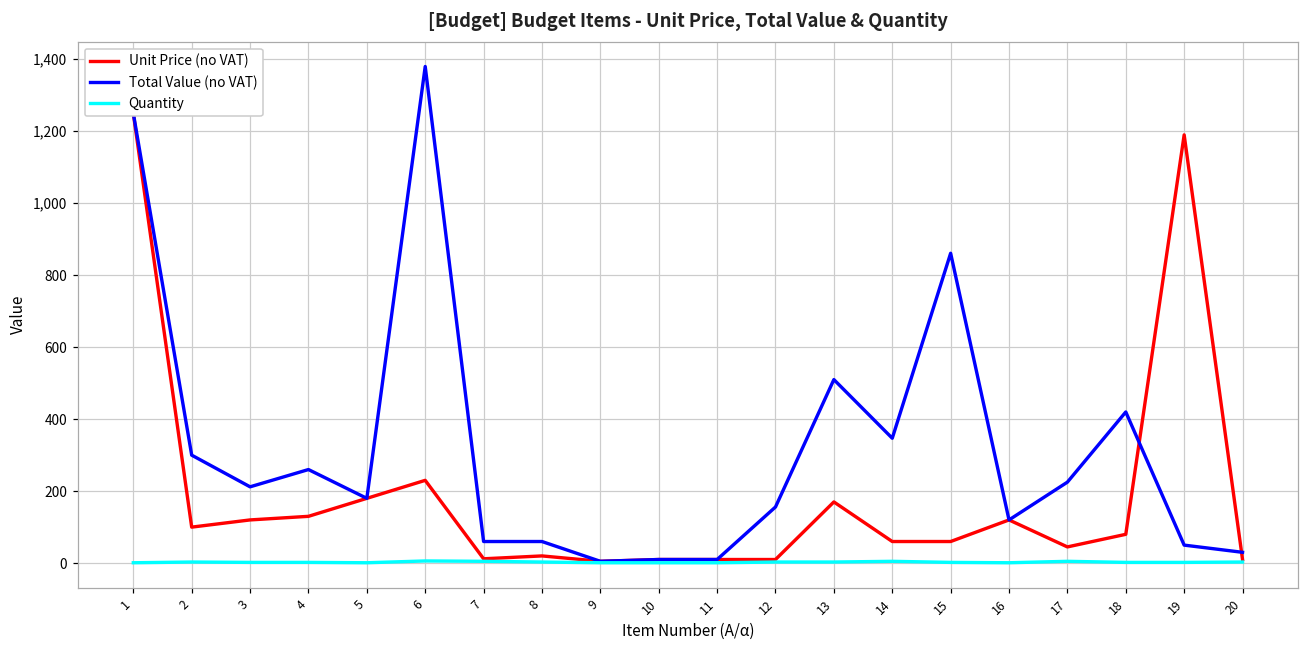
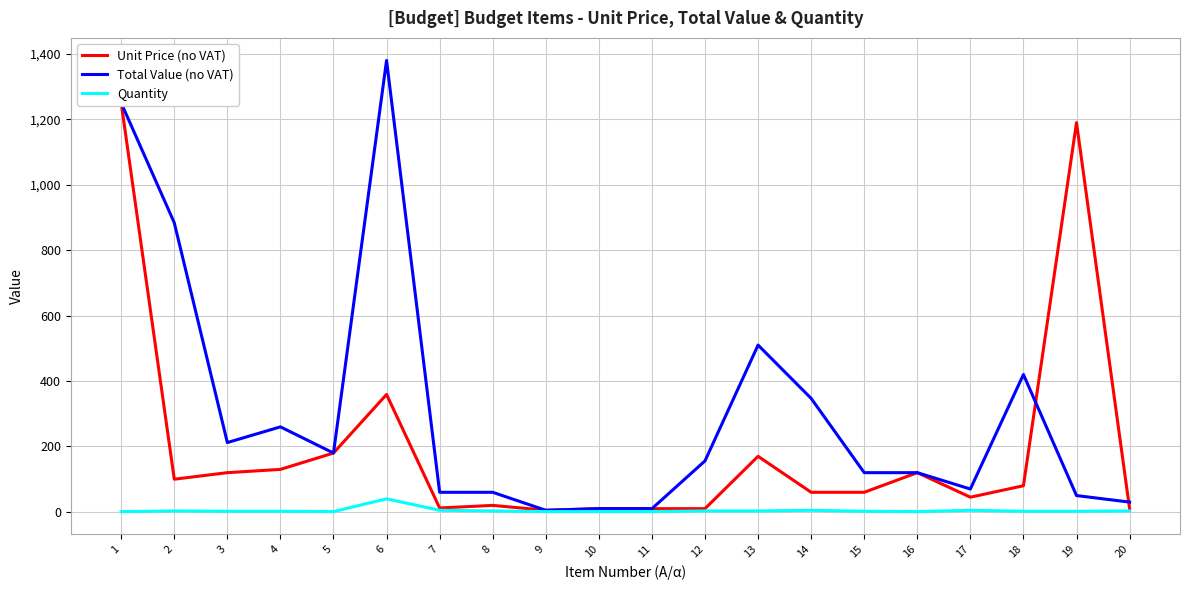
Total Value (no VAT), 2: 300 -> 880
Unit Price (no VAT), 6: 230 -> 360
Quantity, 6: 10 -> 40
Total Value (no VAT), 15: 860 -> 120
Total Value (no VAT), 17: 230 -> 70
